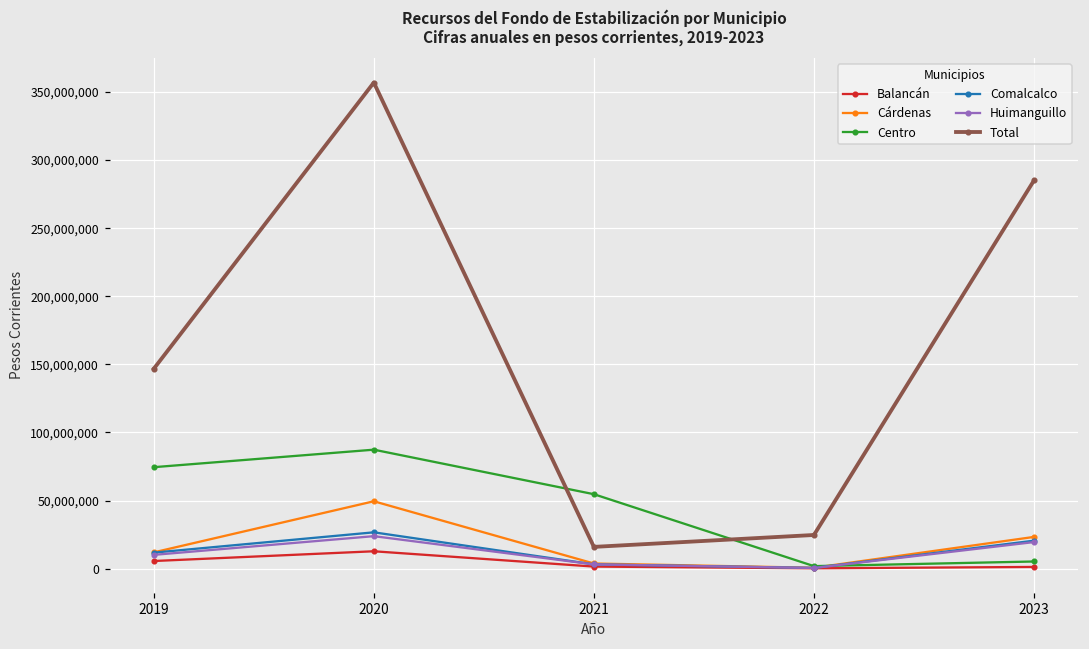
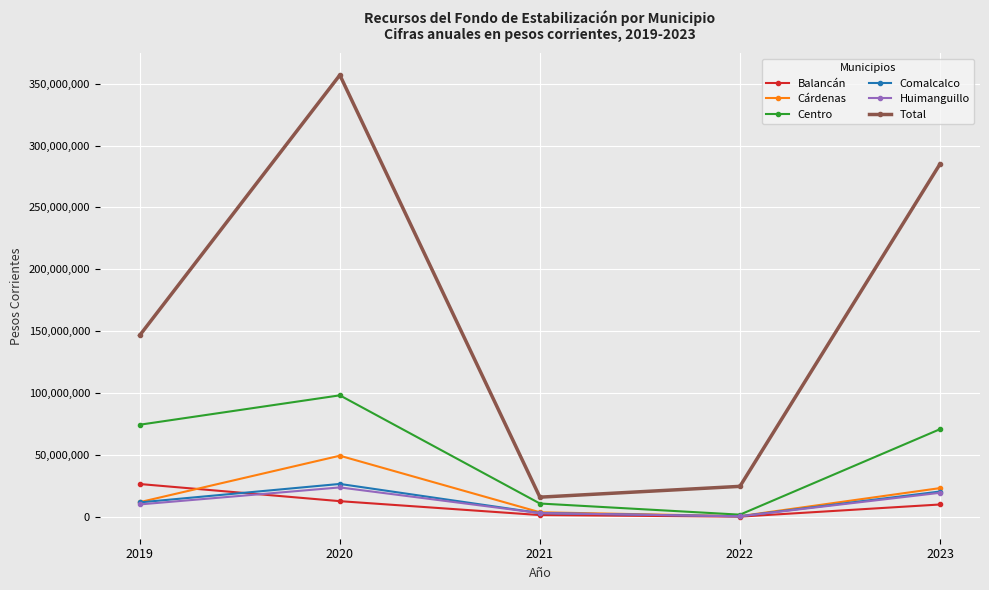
Balancán, 2019: 6,000,000 -> 27,000,000
Centro, 2020: 87,000,000 -> 98,000,000
Centro, 2021: 55,000,000 -> 11,000,000
Balancán, 2023: 1,000,000 -> 10,000,000
Centro, 2023: 5,000,000 -> 71,000,000
